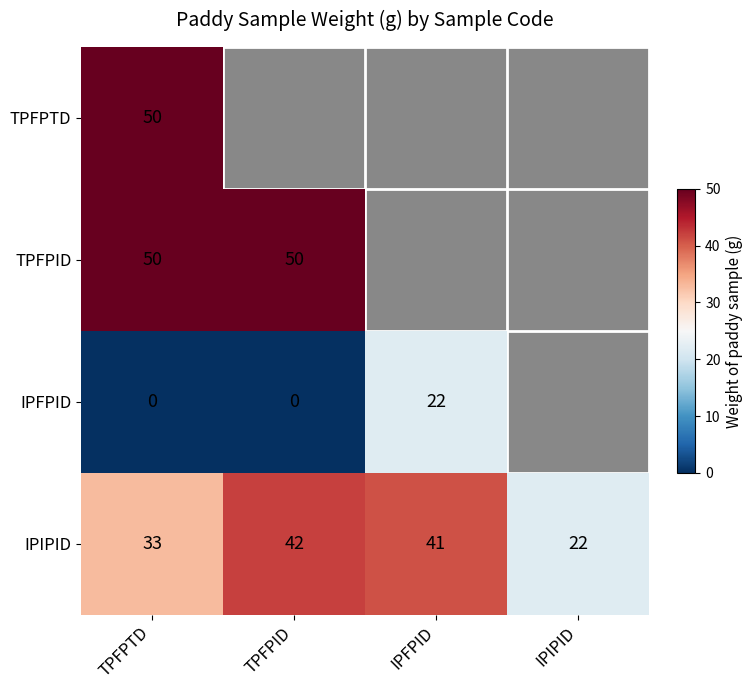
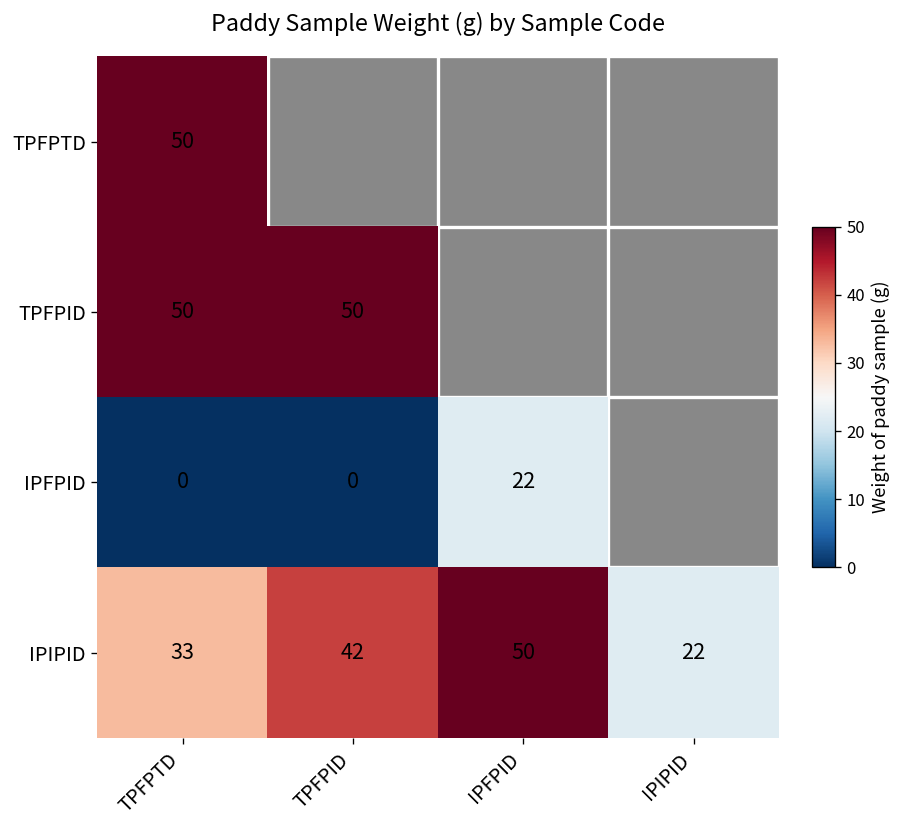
IPIPID, IPFPID: 41 -> 50
